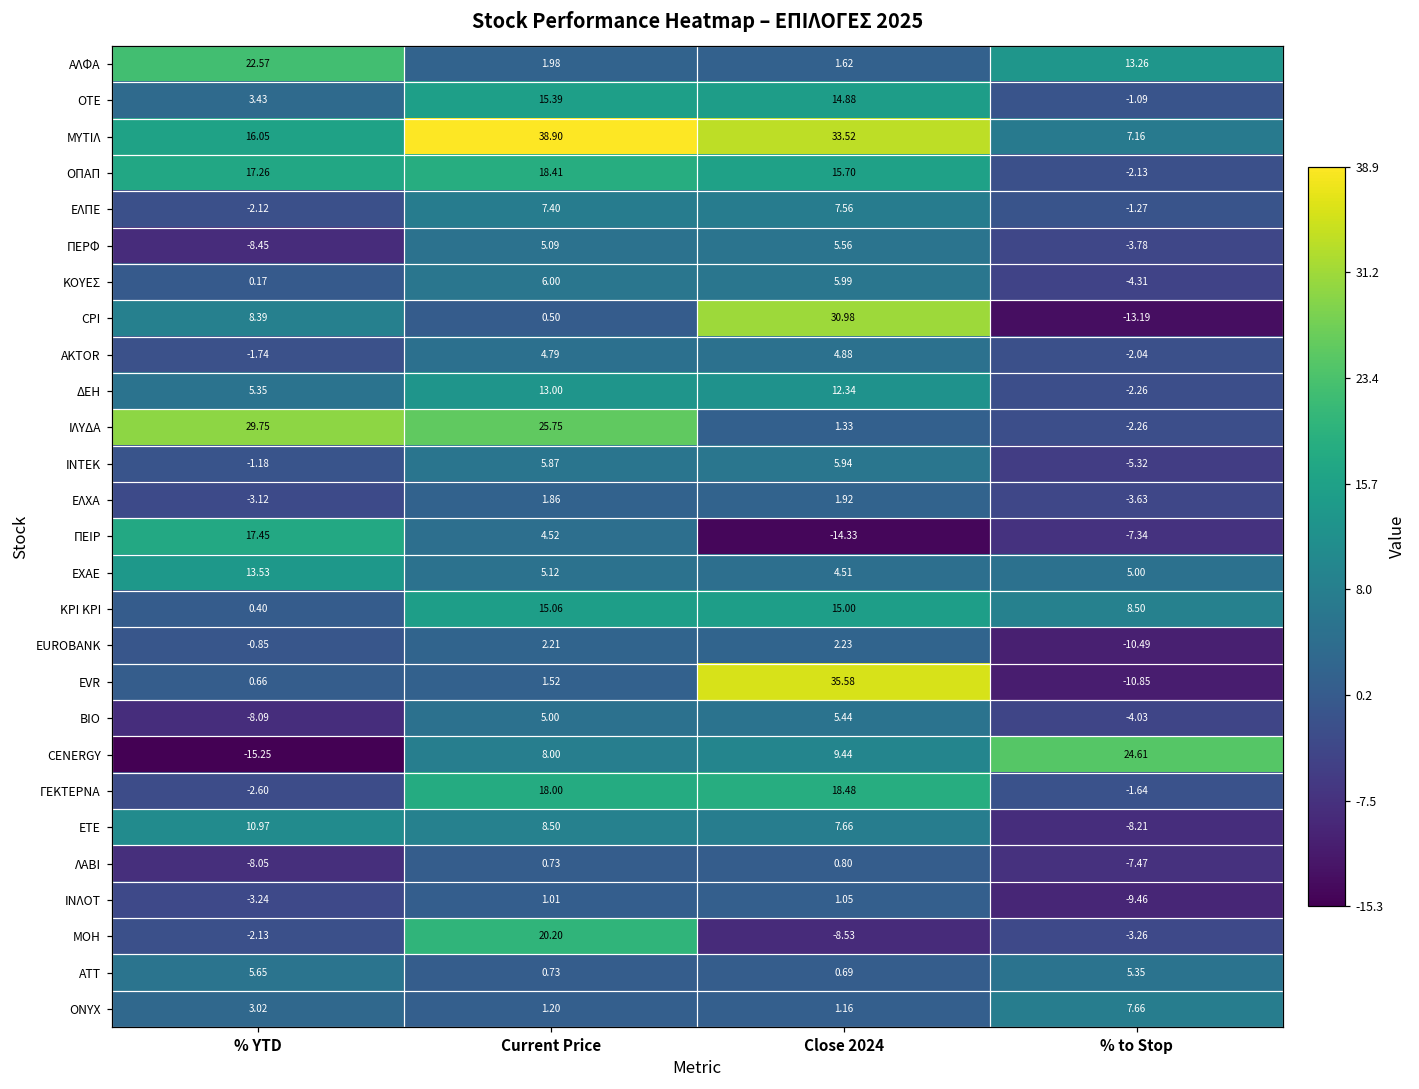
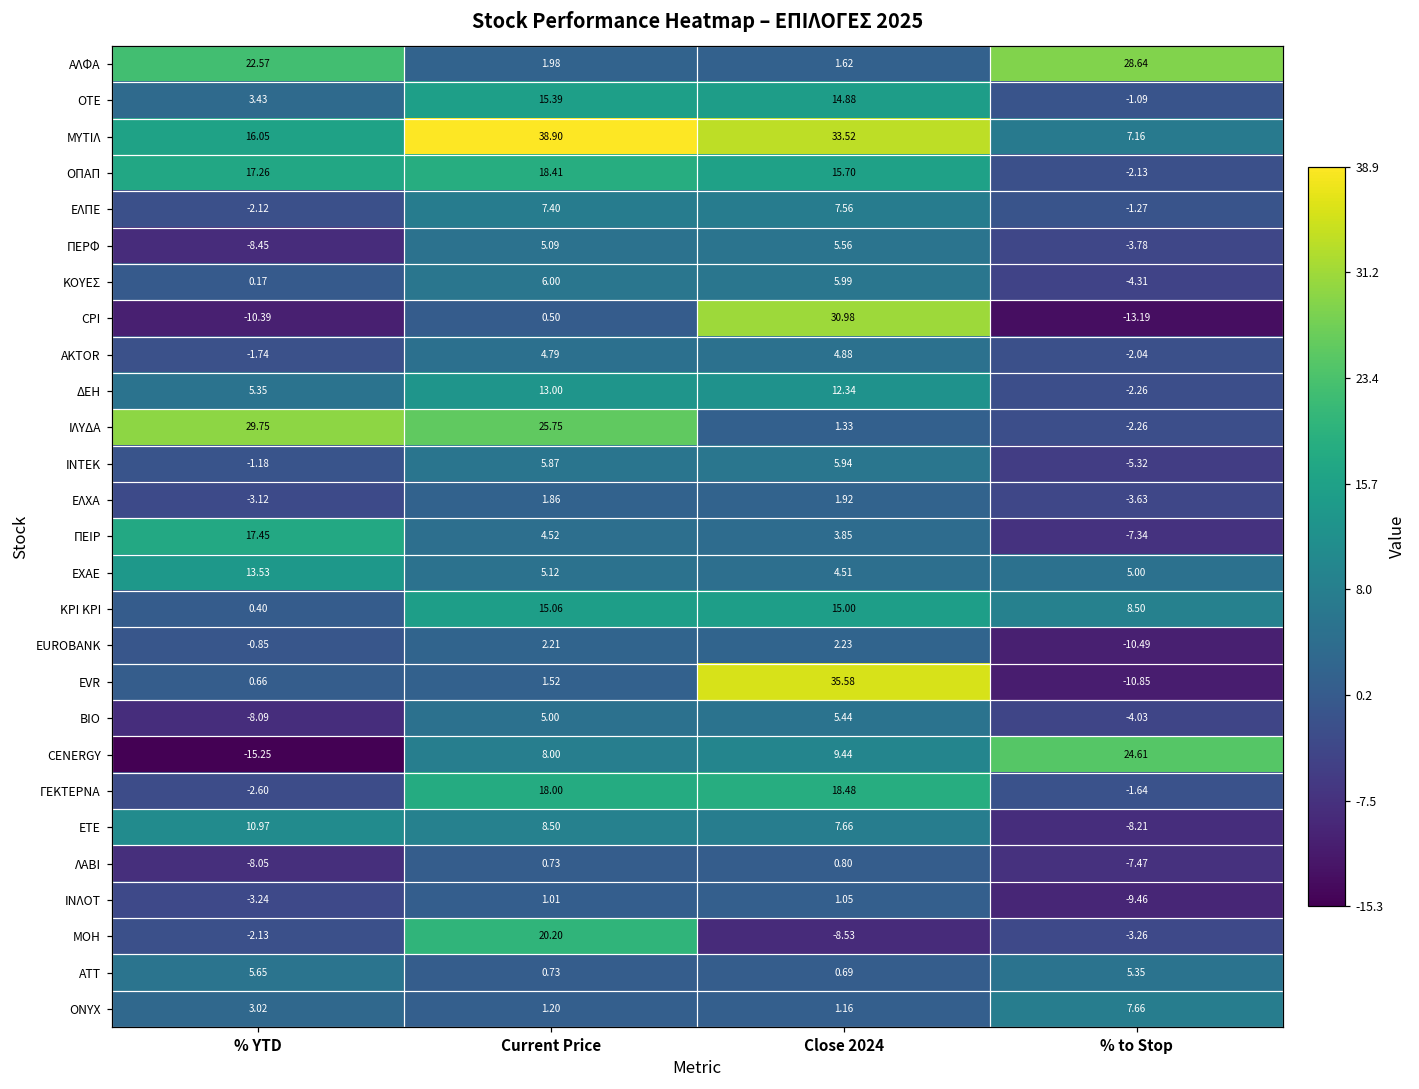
ΑΛΦΑ, % to Stop: 13.26 -> 28.64
CPI, % YTD: 8.39 -> -10.39
ΠΕΙΡ, Close 2024: -14.33 -> 3.85
